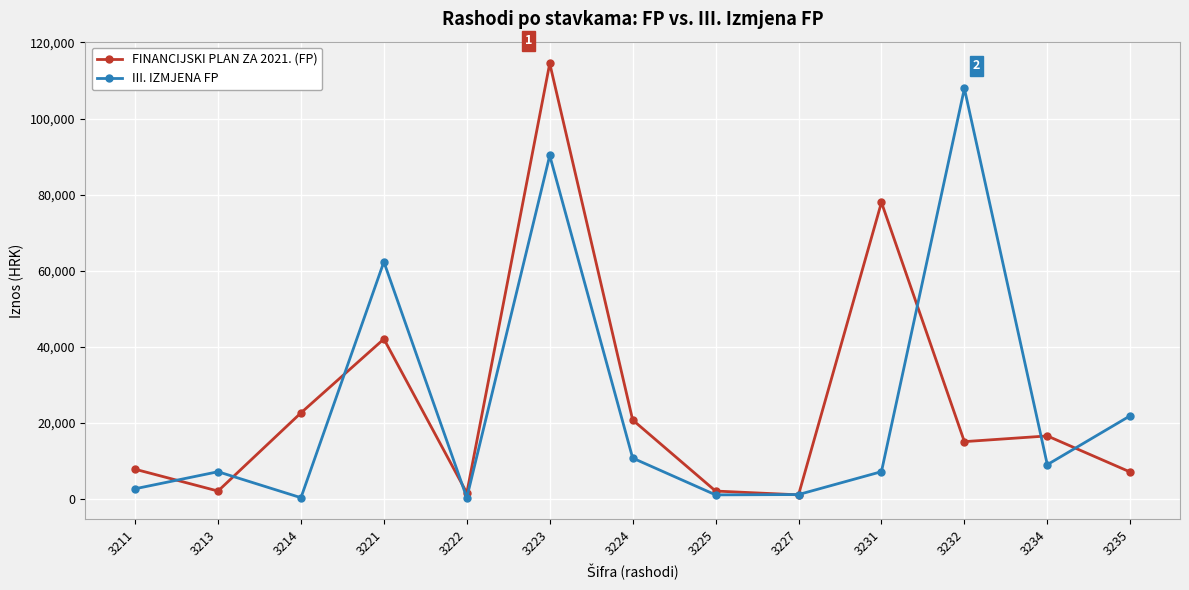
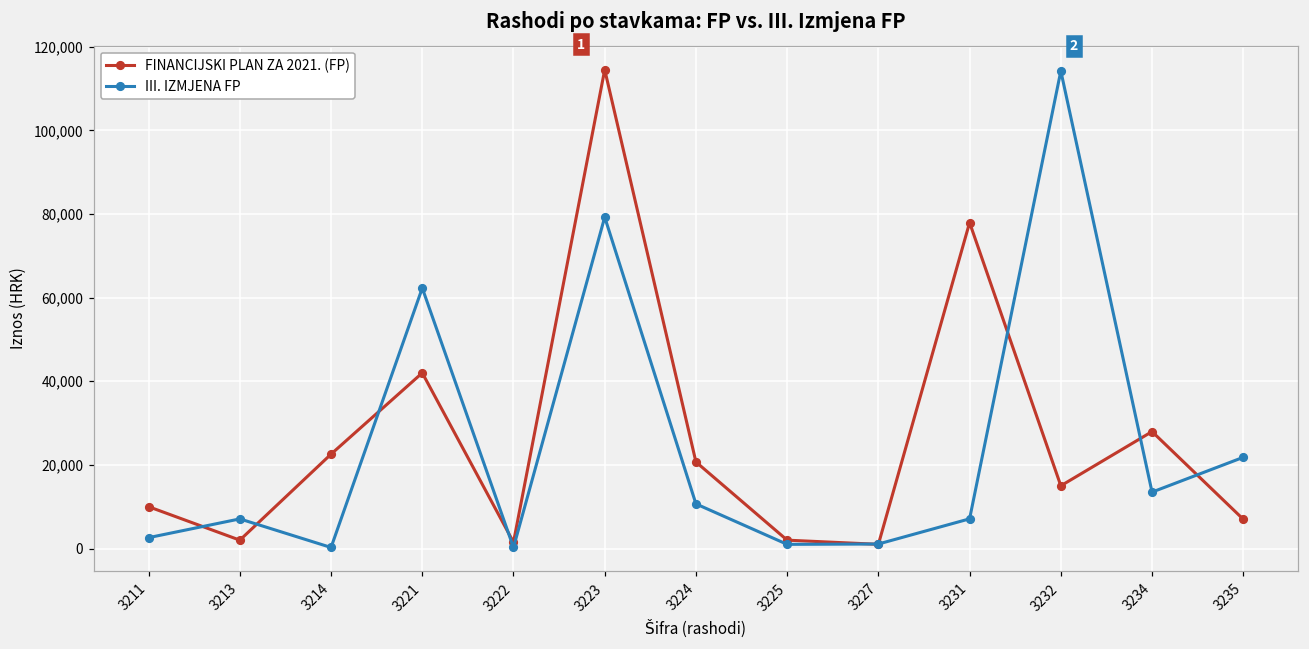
FINANCIJSKI PLAN ZA 2021. (FP), 3211: 8,000 -> 10,000
III. IZMJENA FP, 3223: 90,000 -> 79,000
III. IZMJENA FP, 3232: 108,000 -> 114,000
FINANCIJSKI PLAN ZA 2021. (FP), 3234: 17,000 -> 28,000
III. IZMJENA FP, 3234: 9,000 -> 13,000
